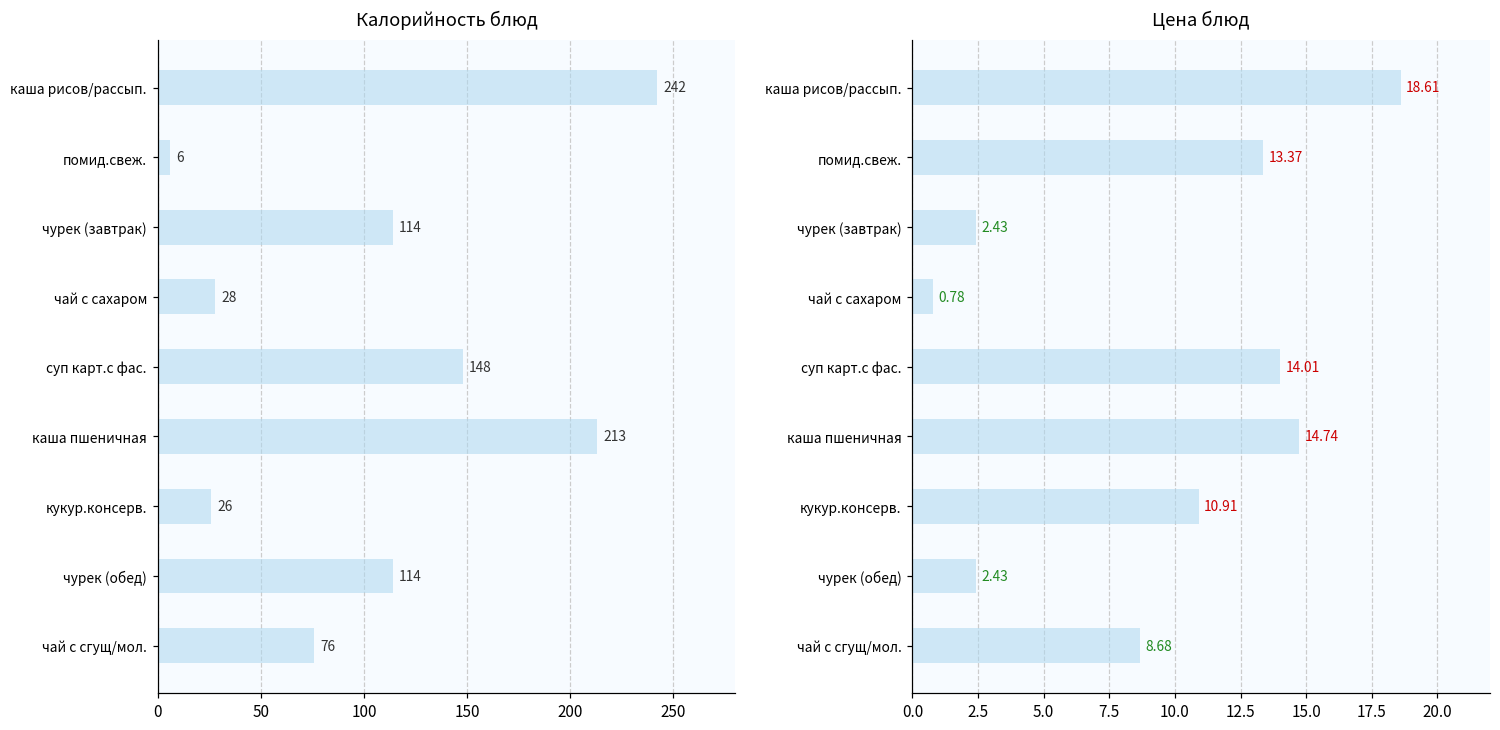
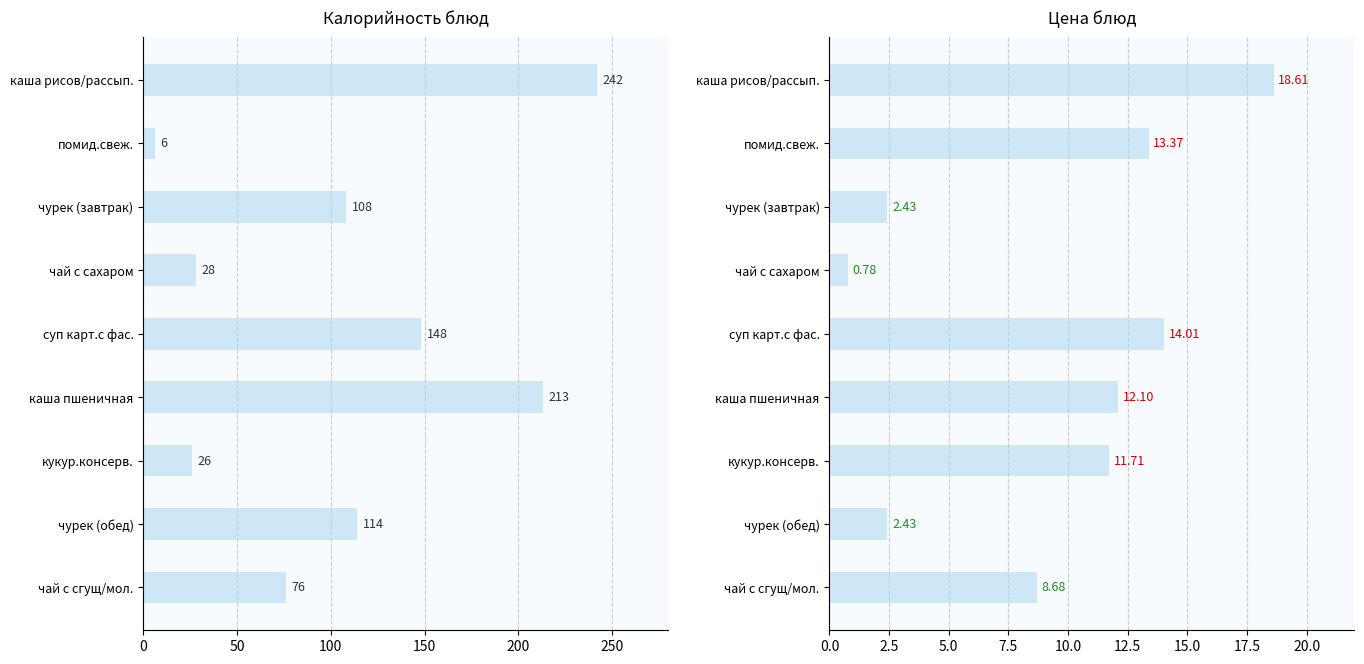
Калорийность блюд, чурек (завтрак): 114 -> 108
Цена блюд, каша пшеничная: 14.74 -> 12.10
Цена блюд, кукур.консерв.: 10.91 -> 11.71
